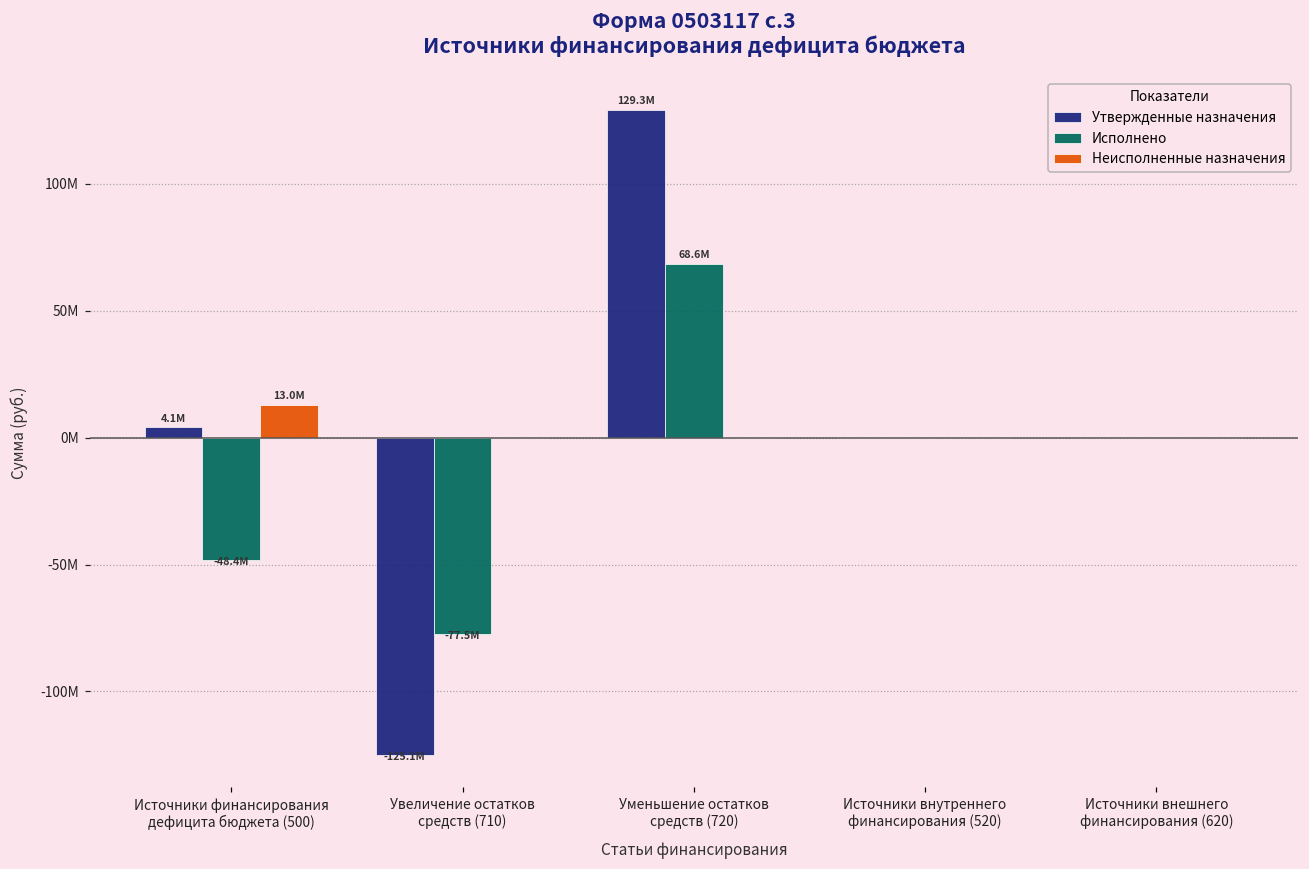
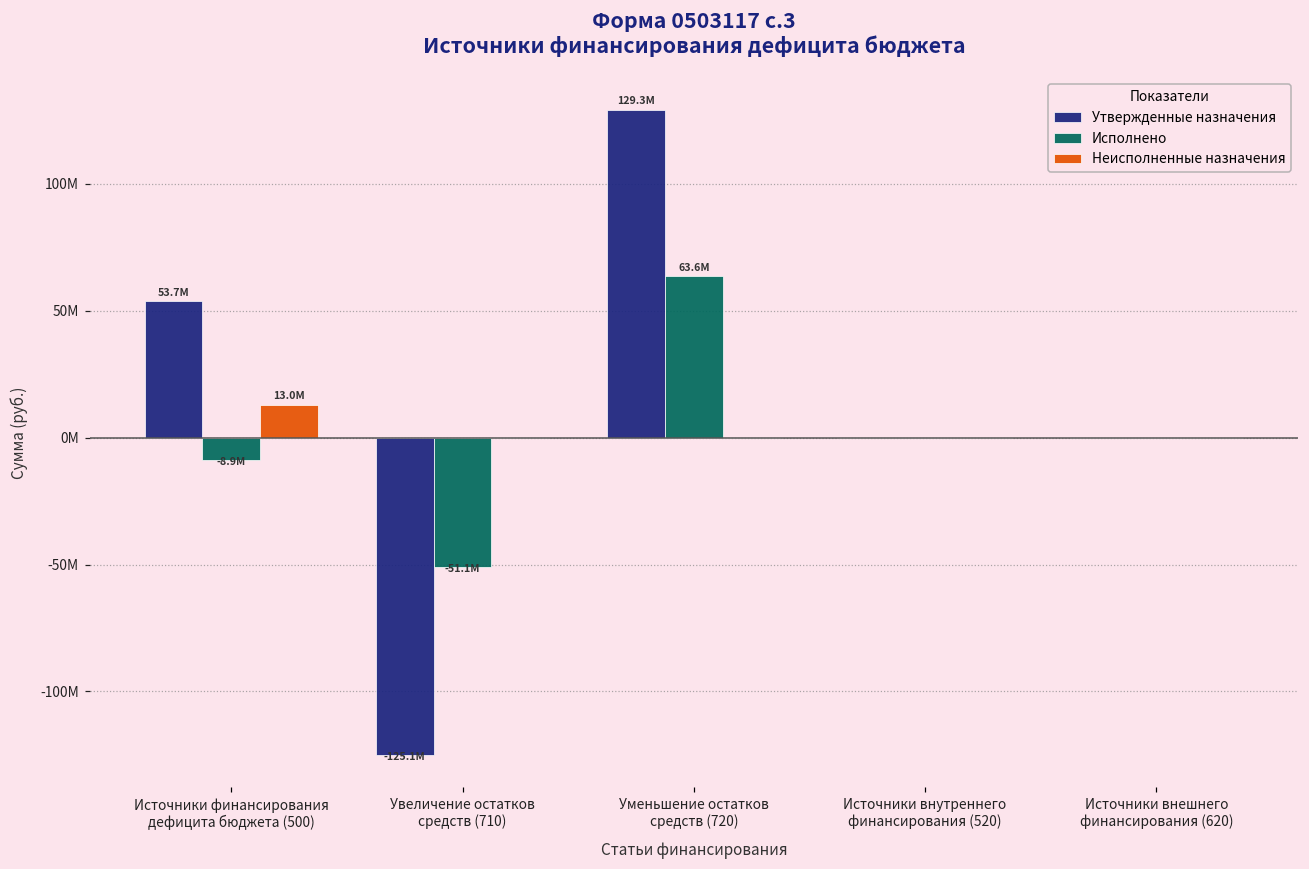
Утвержденные назначения, Источники финансирования дефицита бюджета (500): 4.1M -> 53.7M
Исполнено, Источники финансирования дефицита бюджета (500): -48.4M -> -8.9M
Исполнено, Увеличение остатков средств (710): -77.5M -> -51.1M
Исполнено, Уменьшение остатков средств (720): 68.6M -> 63.6M
